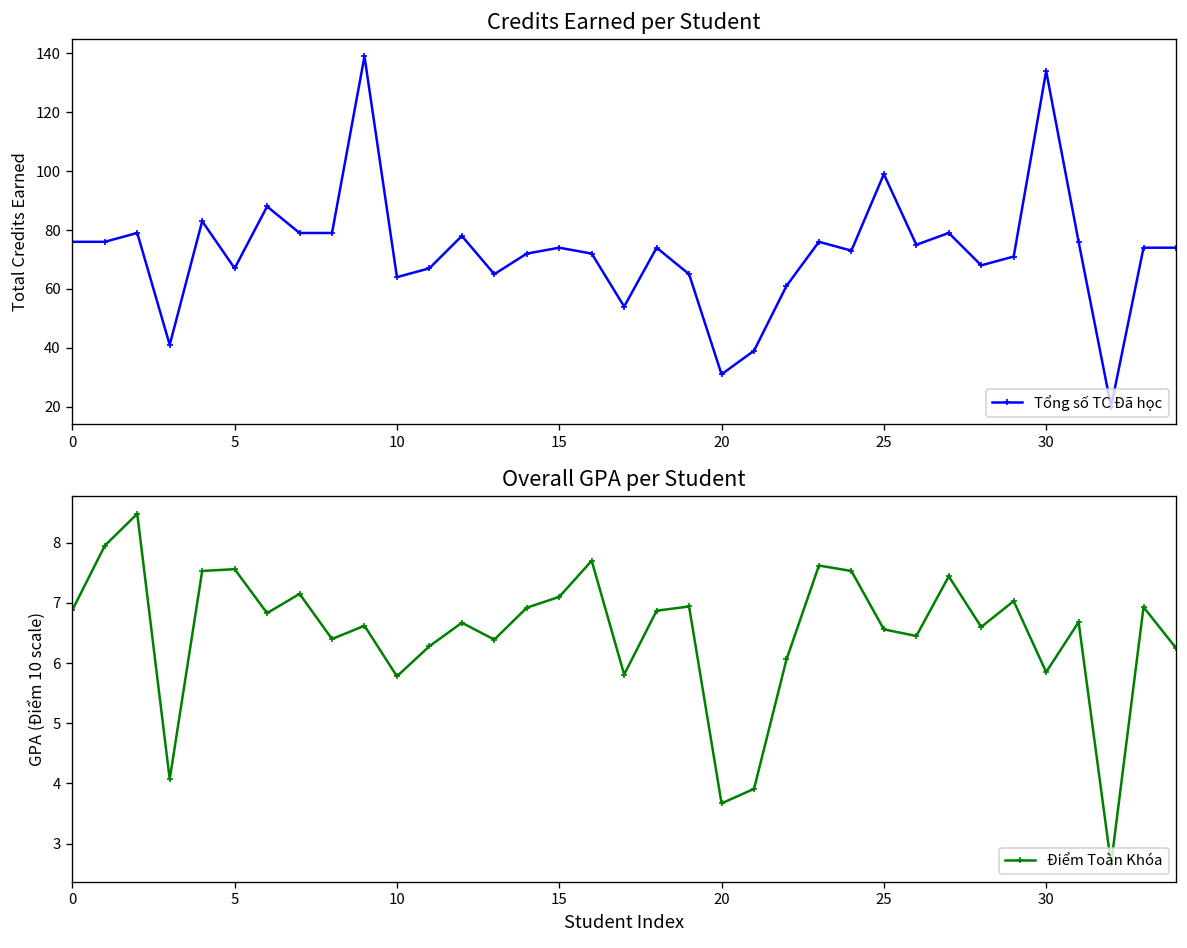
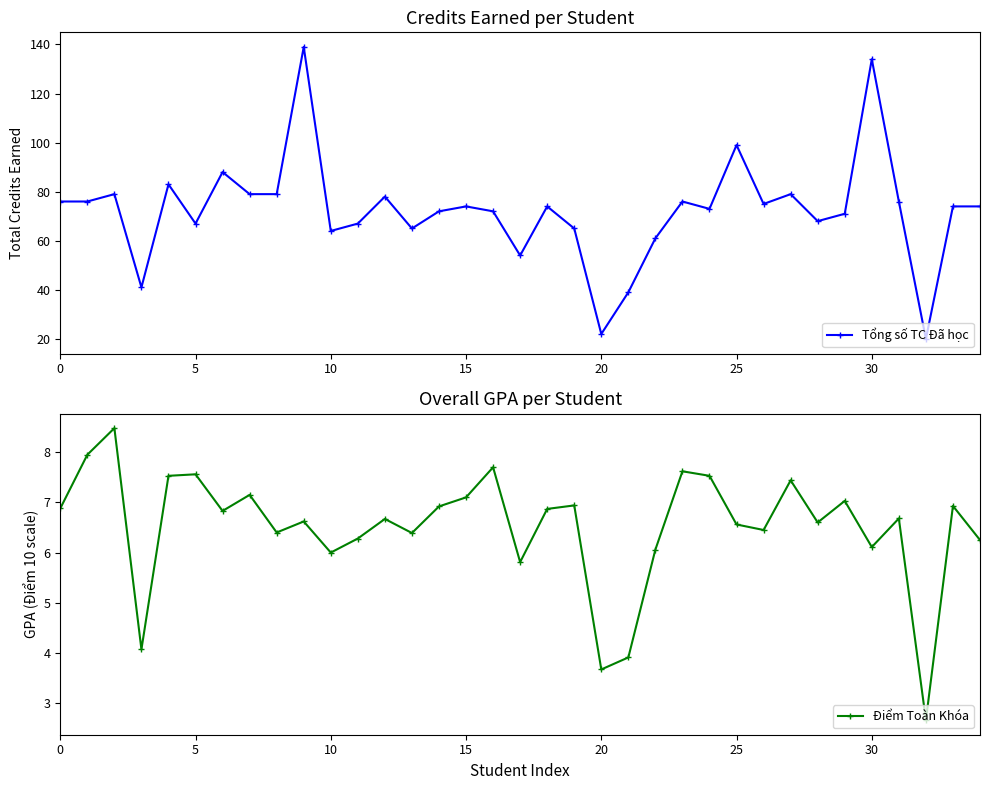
Credits Earned per Student, 20: 31 -> 22
Overall GPA per Student, 10: 5.8 -> 6.0
Overall GPA per Student, 30: 5.9 -> 6.1
